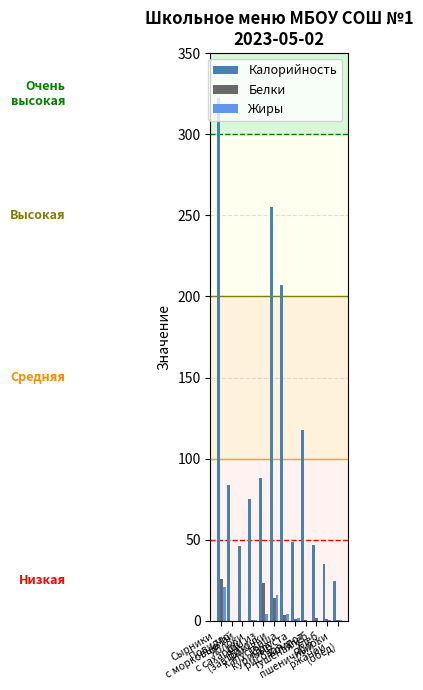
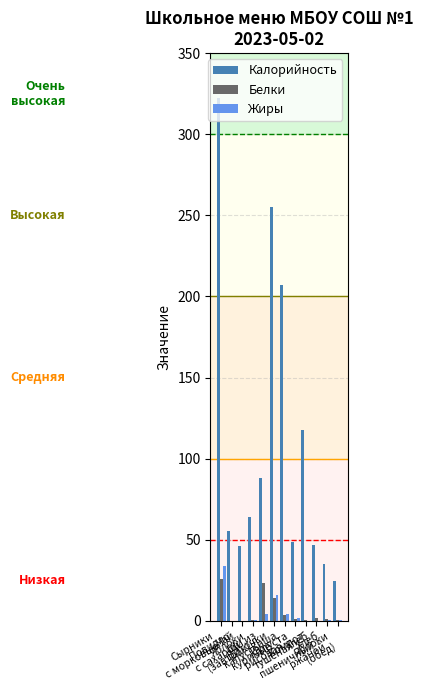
Жиры, Сырники с морковью: 21 -> 34
Калорийность, Повидло: 84 -> 56
Калорийность, Яблоки (завтрак): 75 -> 64
